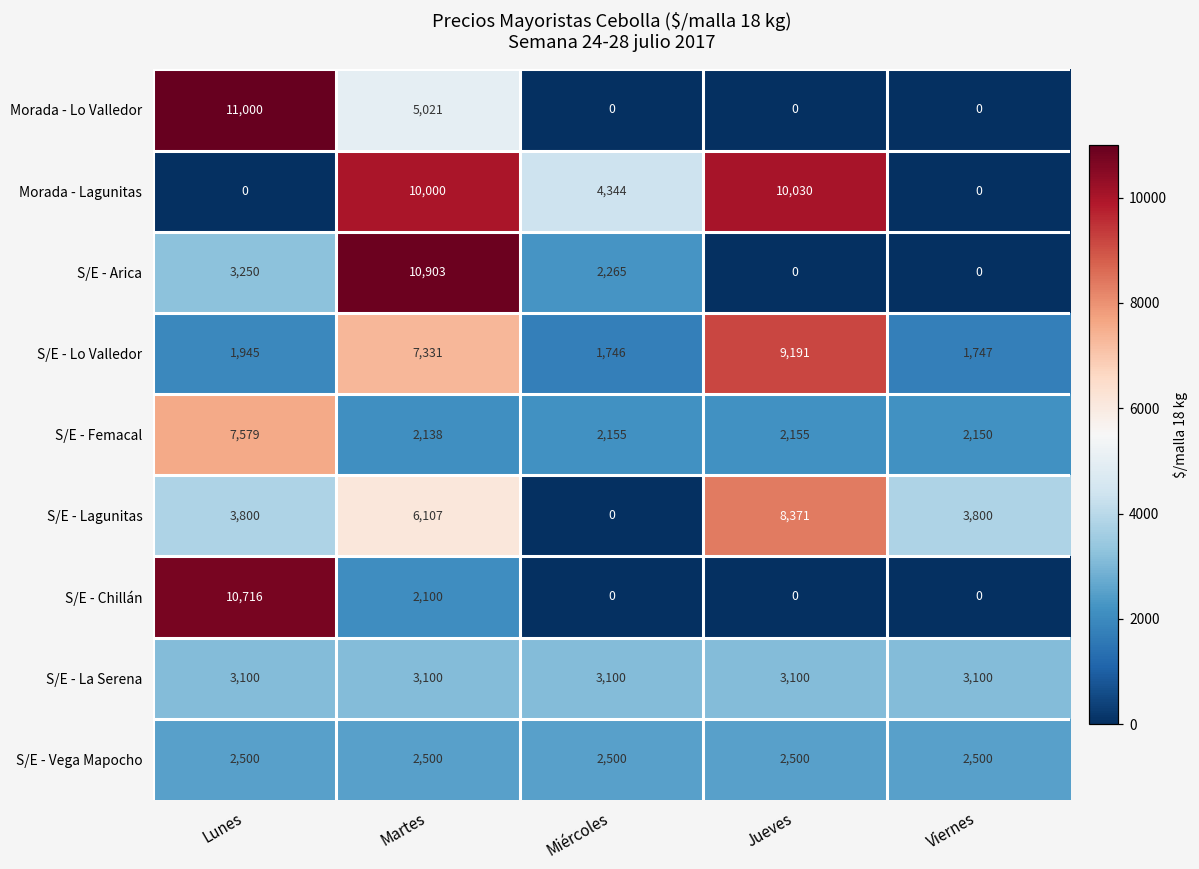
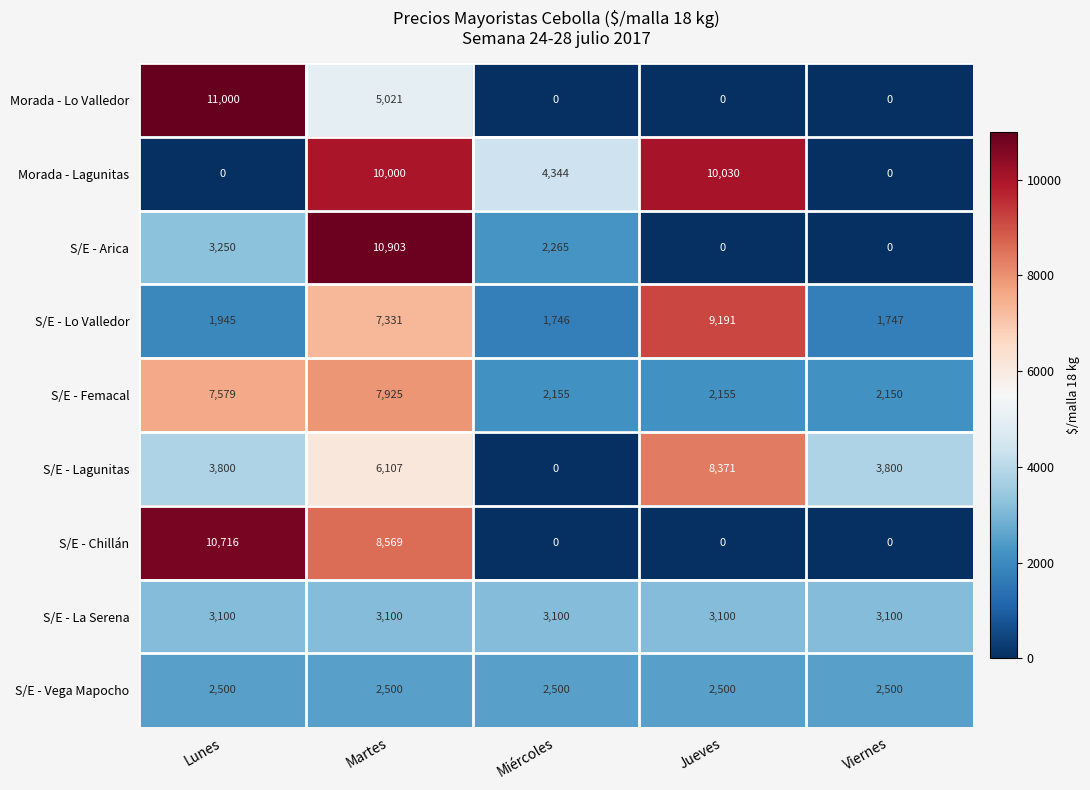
S/E - Femacal, Martes: 2,138 -> 7,925
S/E - Chillán, Martes: 2,100 -> 8,569
